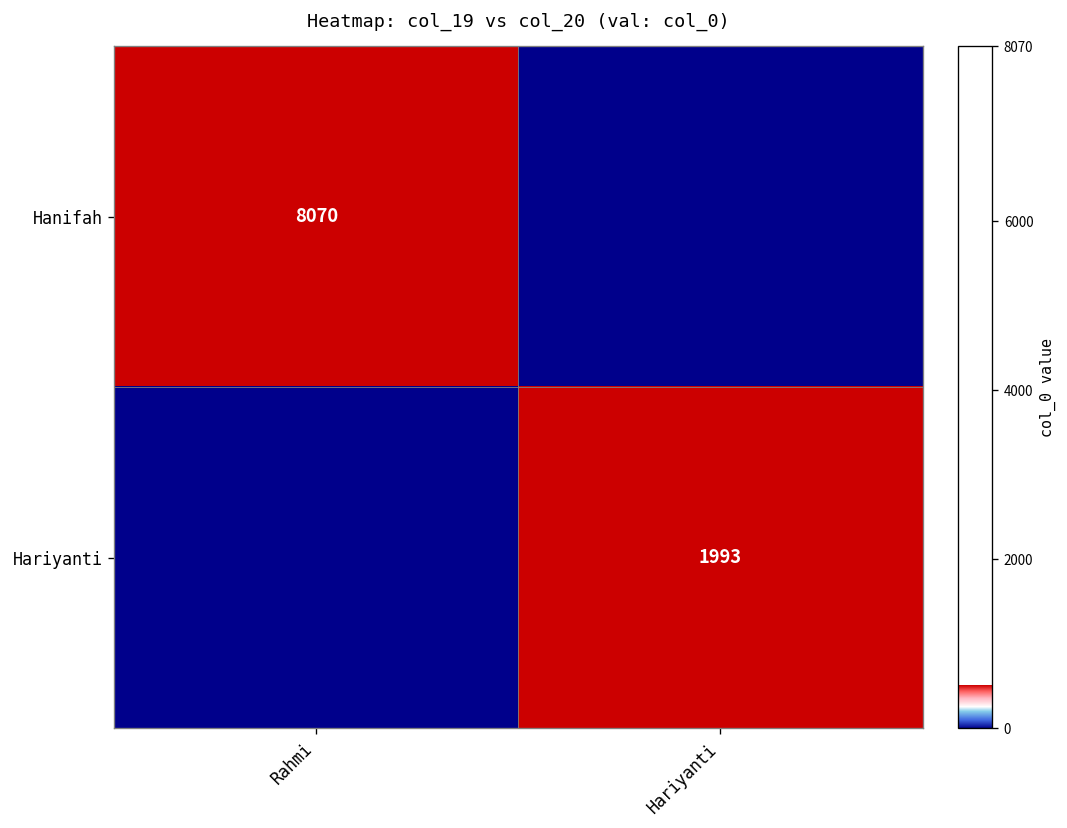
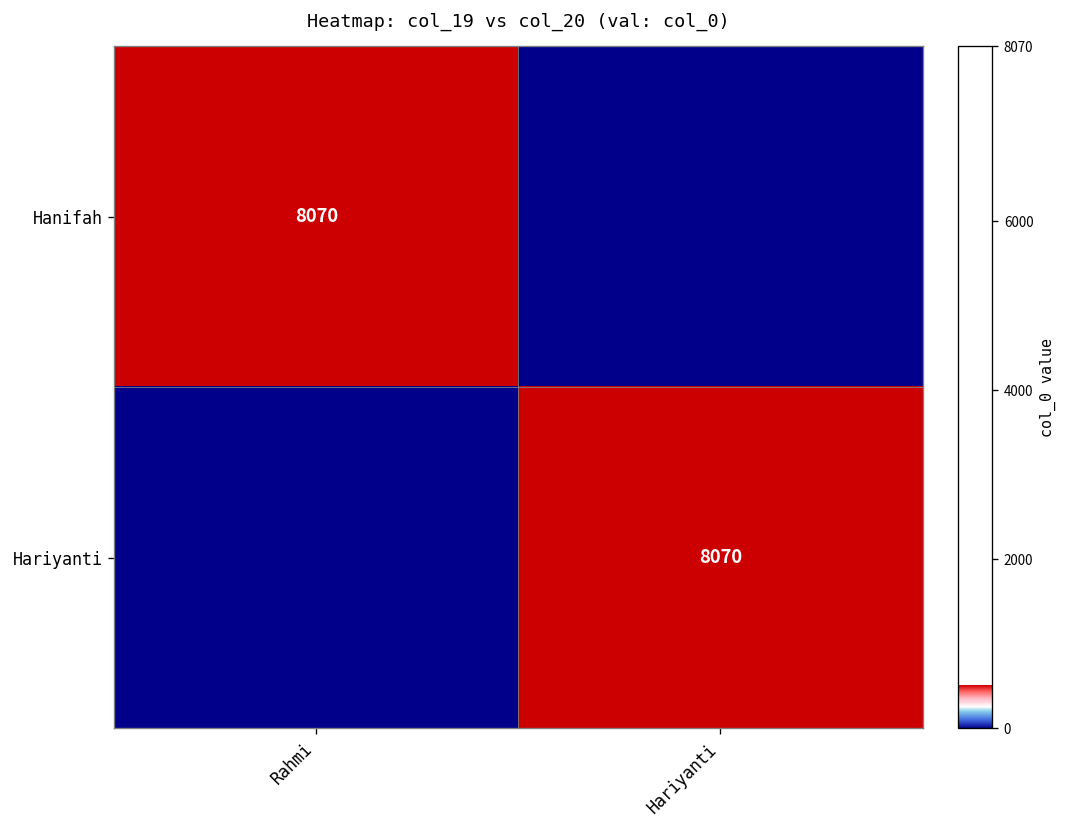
Hariyanti, Hariyanti: 1993 -> 8070
